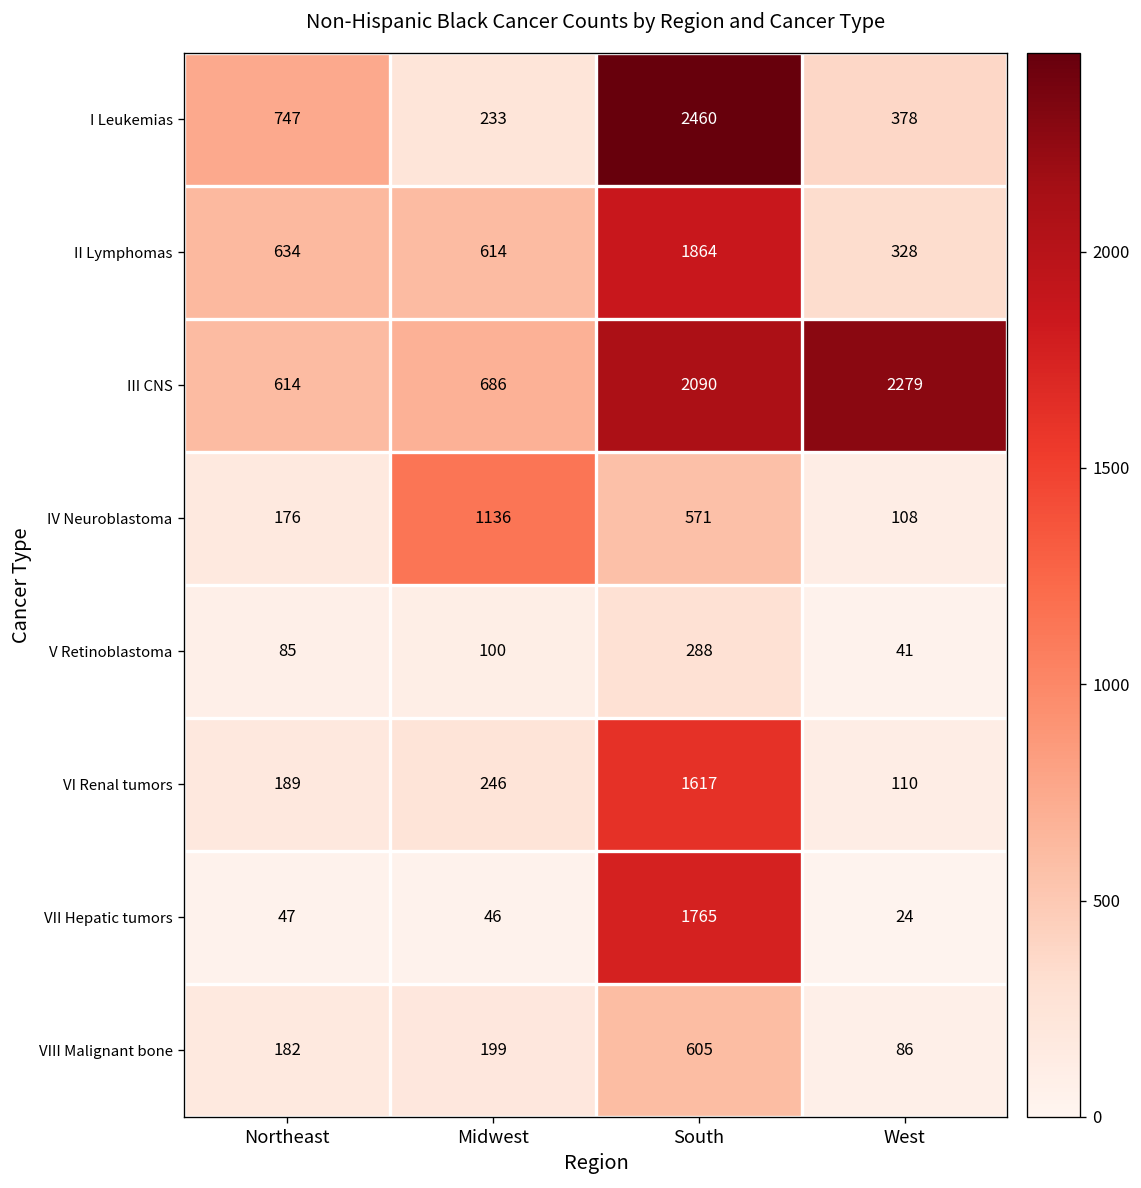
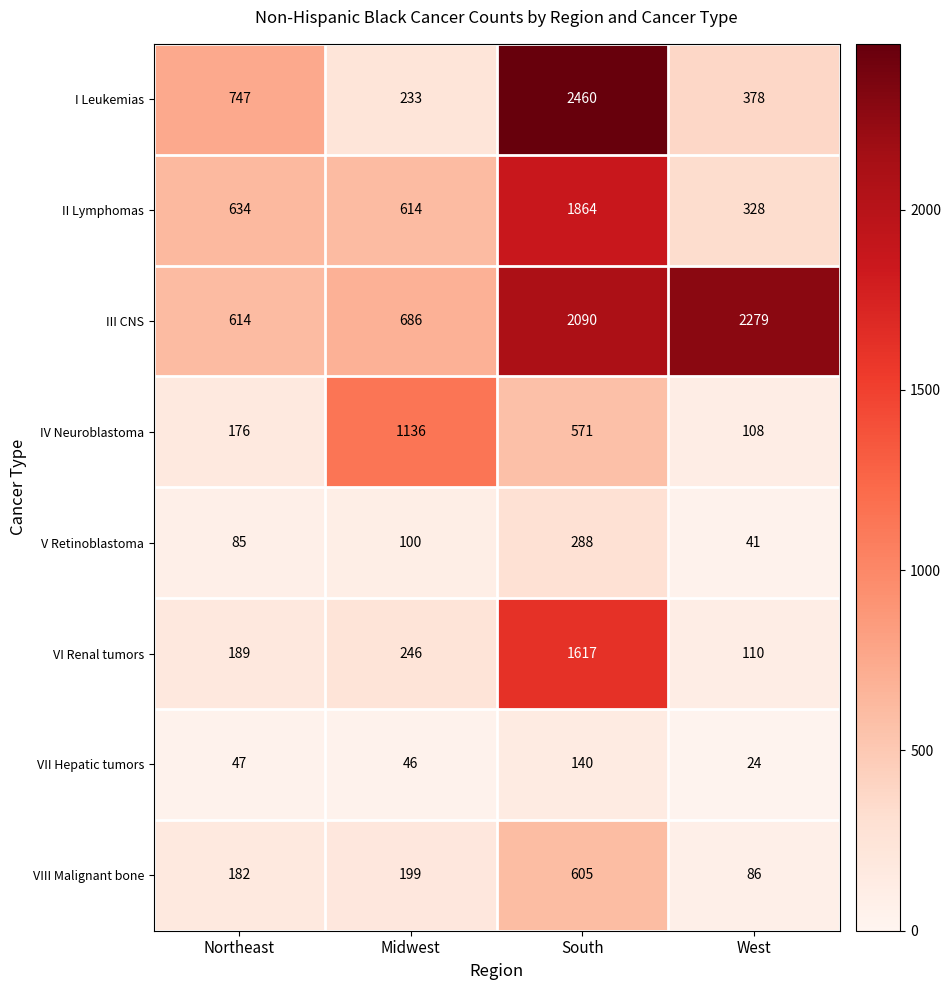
VII Hepatic tumors, South: 1765 -> 140
